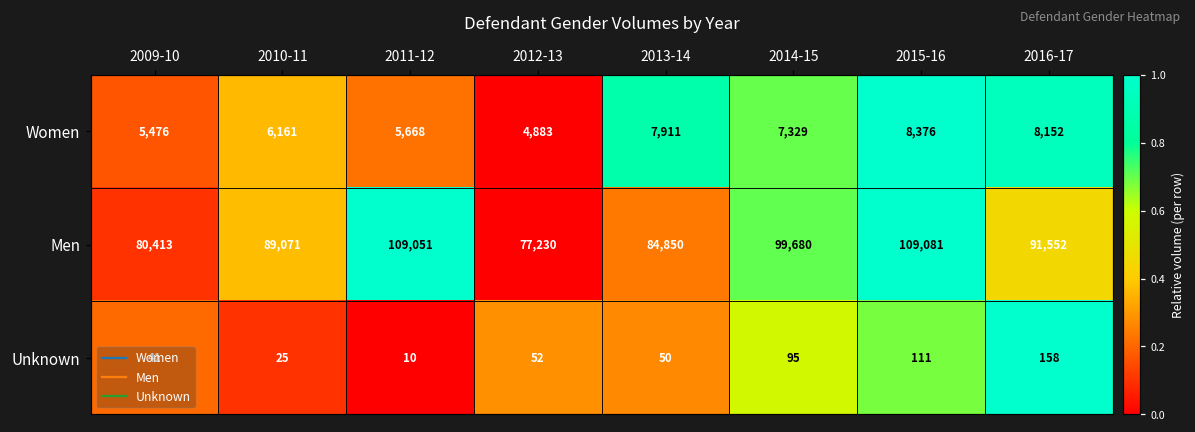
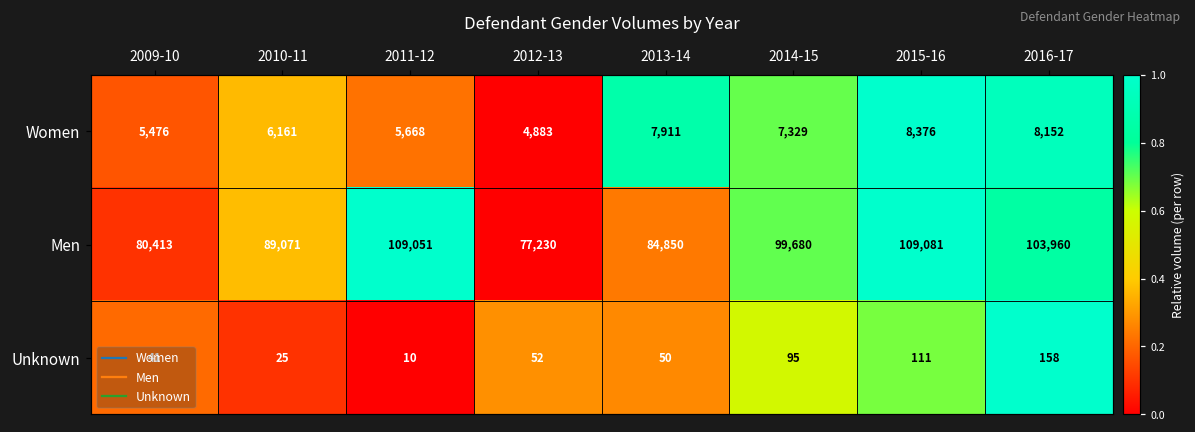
Men, 2016-17: 91,552 -> 103,960
